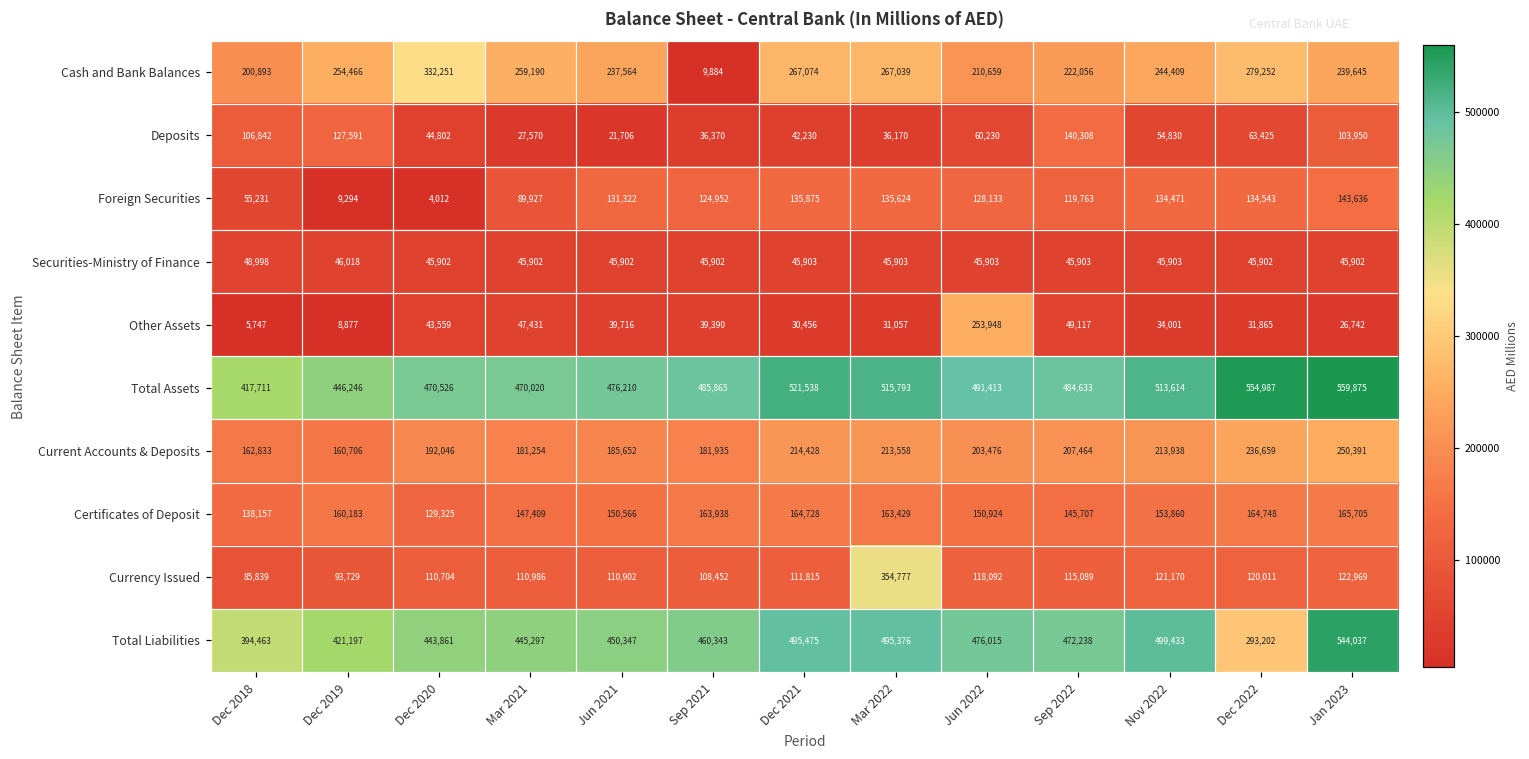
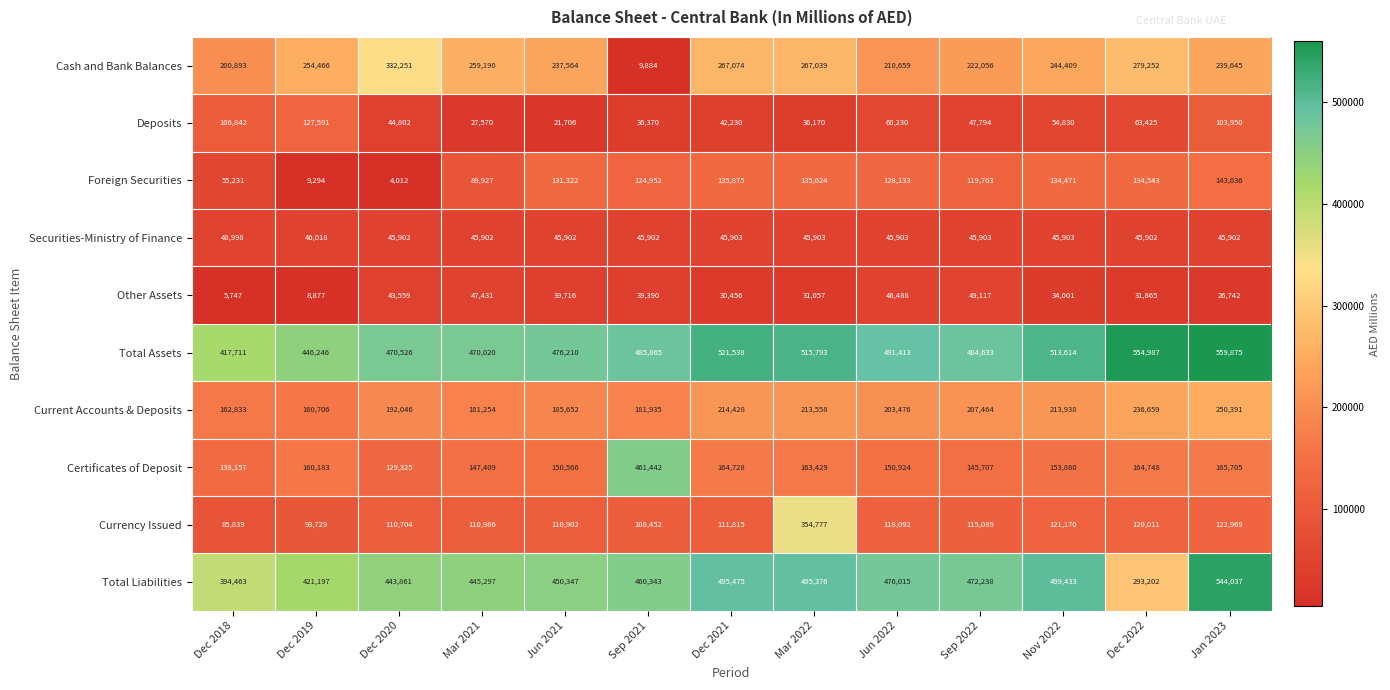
Deposits, Sep 2022: 140,308 -> 47,794
Other Assets, Jun 2022: 253,948 -> 46,488
Certificates of Deposit, Sep 2021: 163,938 -> 461,442
